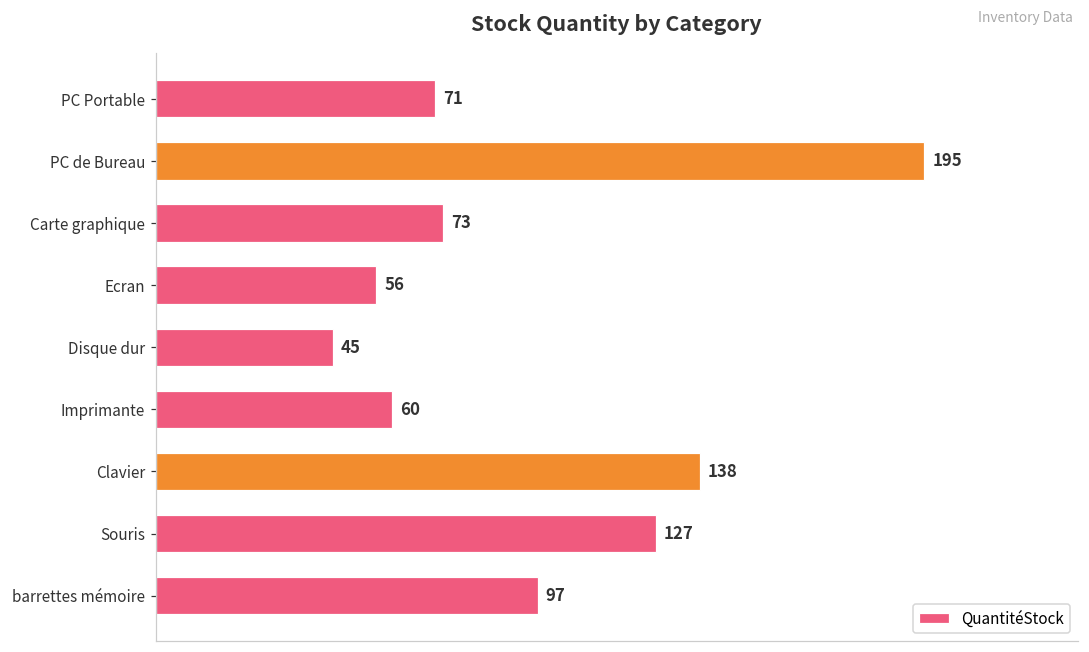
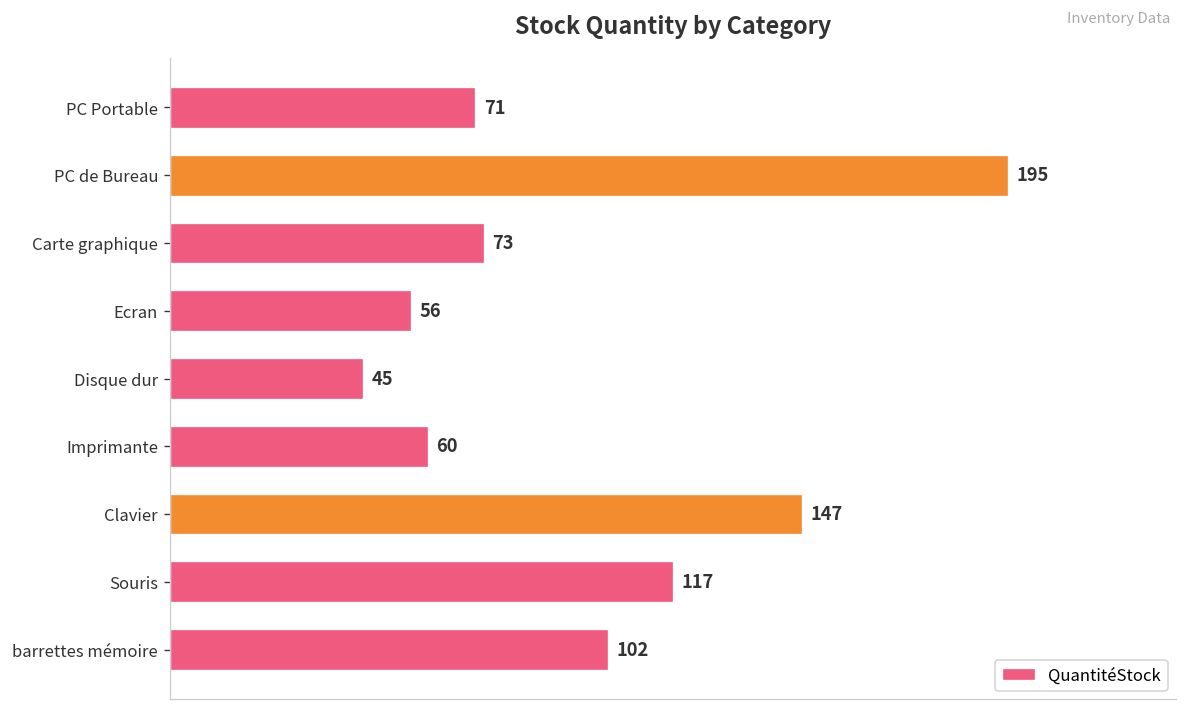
Clavier: 138 -> 147
Souris: 127 -> 117
barrettes mémoire: 97 -> 102
